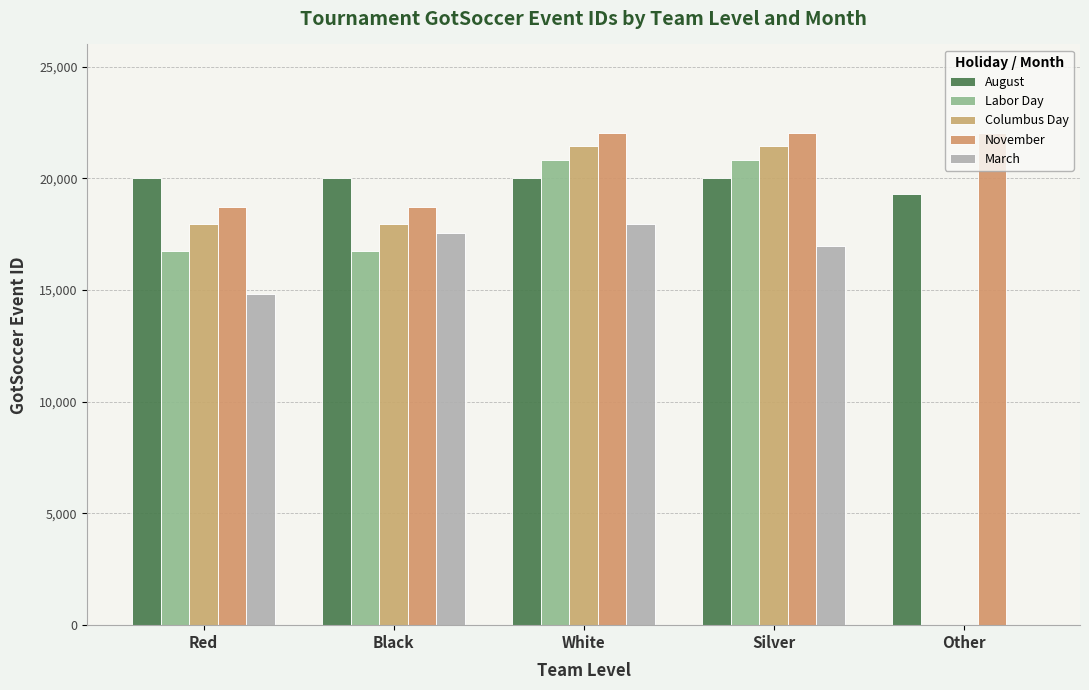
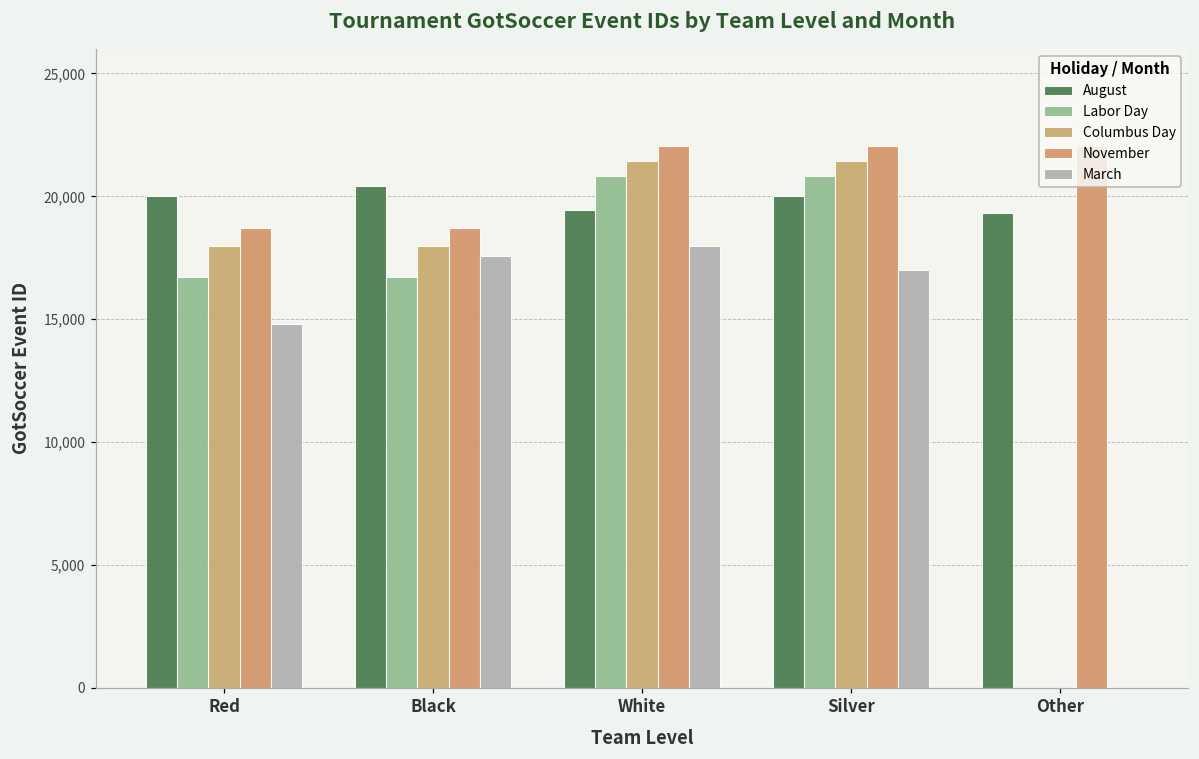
August, Black: 20,000 -> 20,400
August, White: 20,000 -> 19,400
